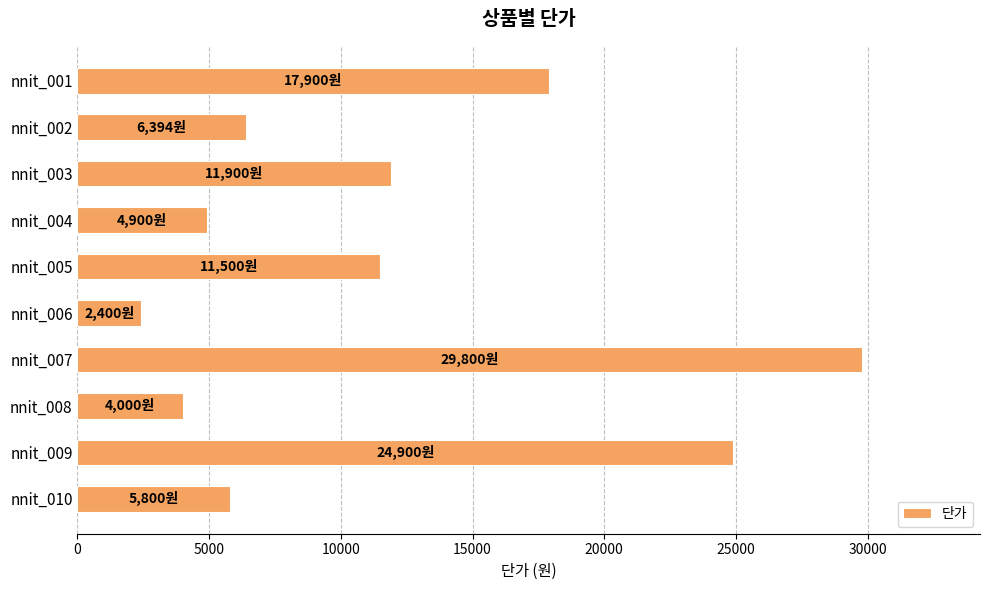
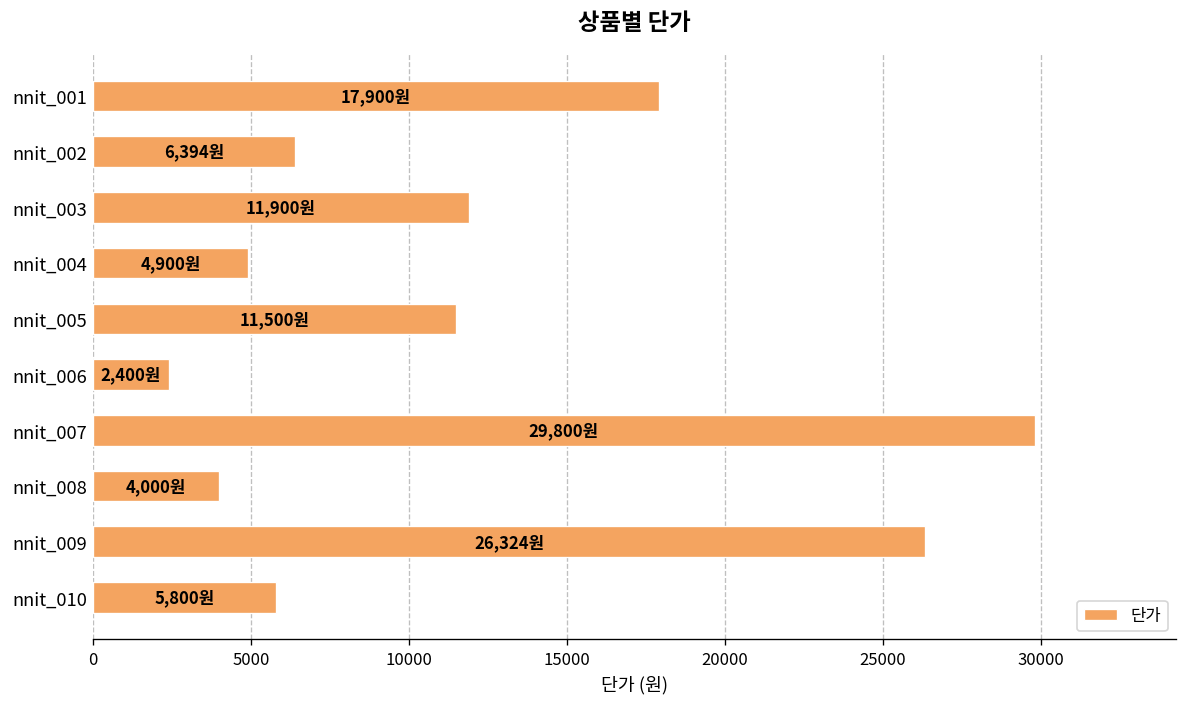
nnit_009: 24,900원 -> 26,324원
